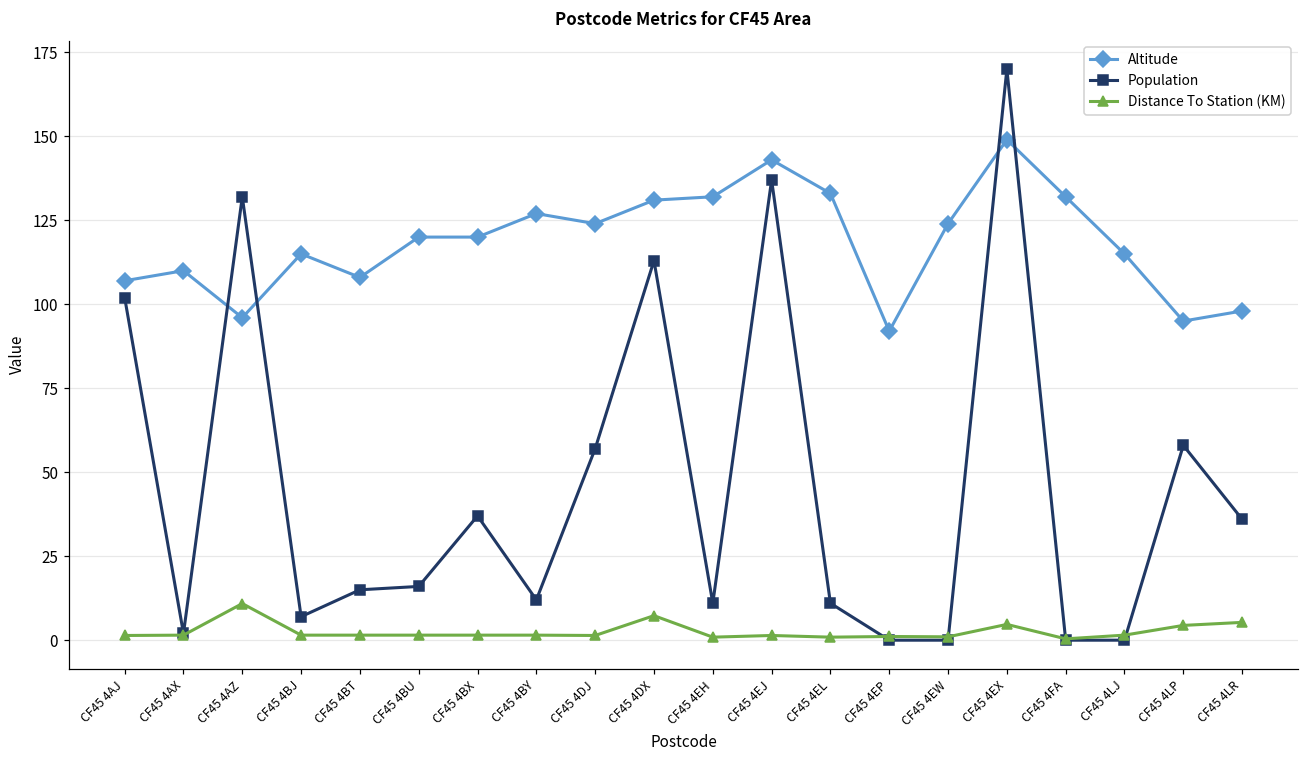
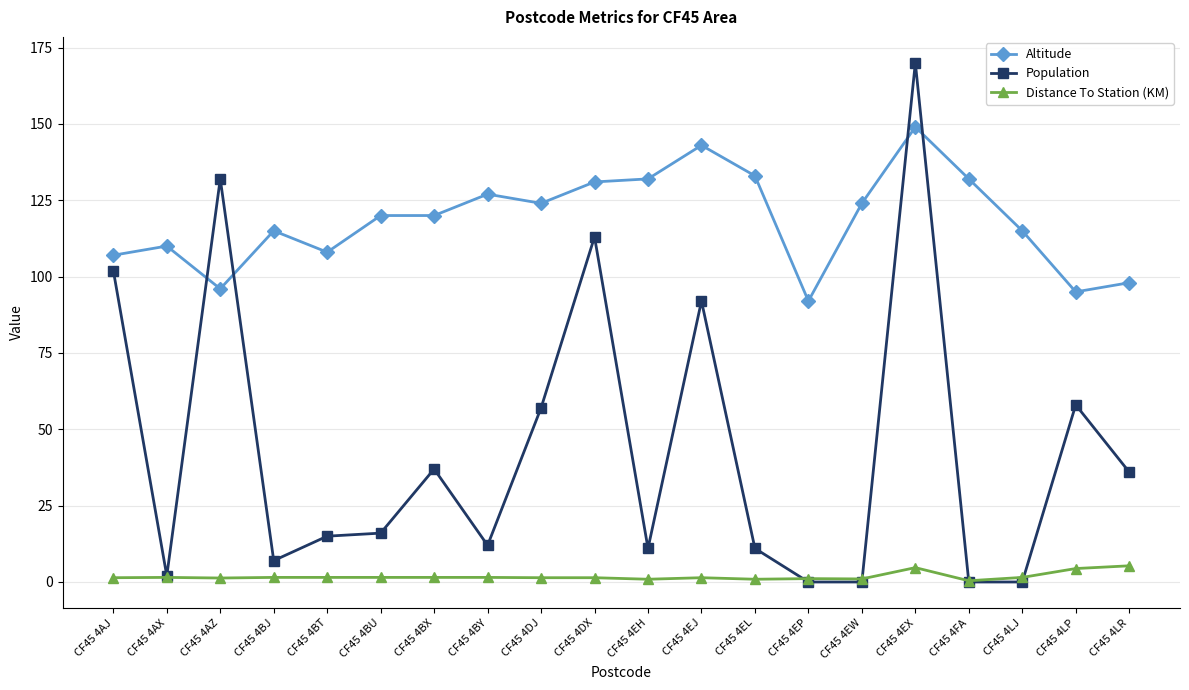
Distance To Station (KM), CF45 4AZ: 11 -> 1
Distance To Station (KM), CF45 4DX: 7 -> 1
Population, CF45 4EJ: 137 -> 92
